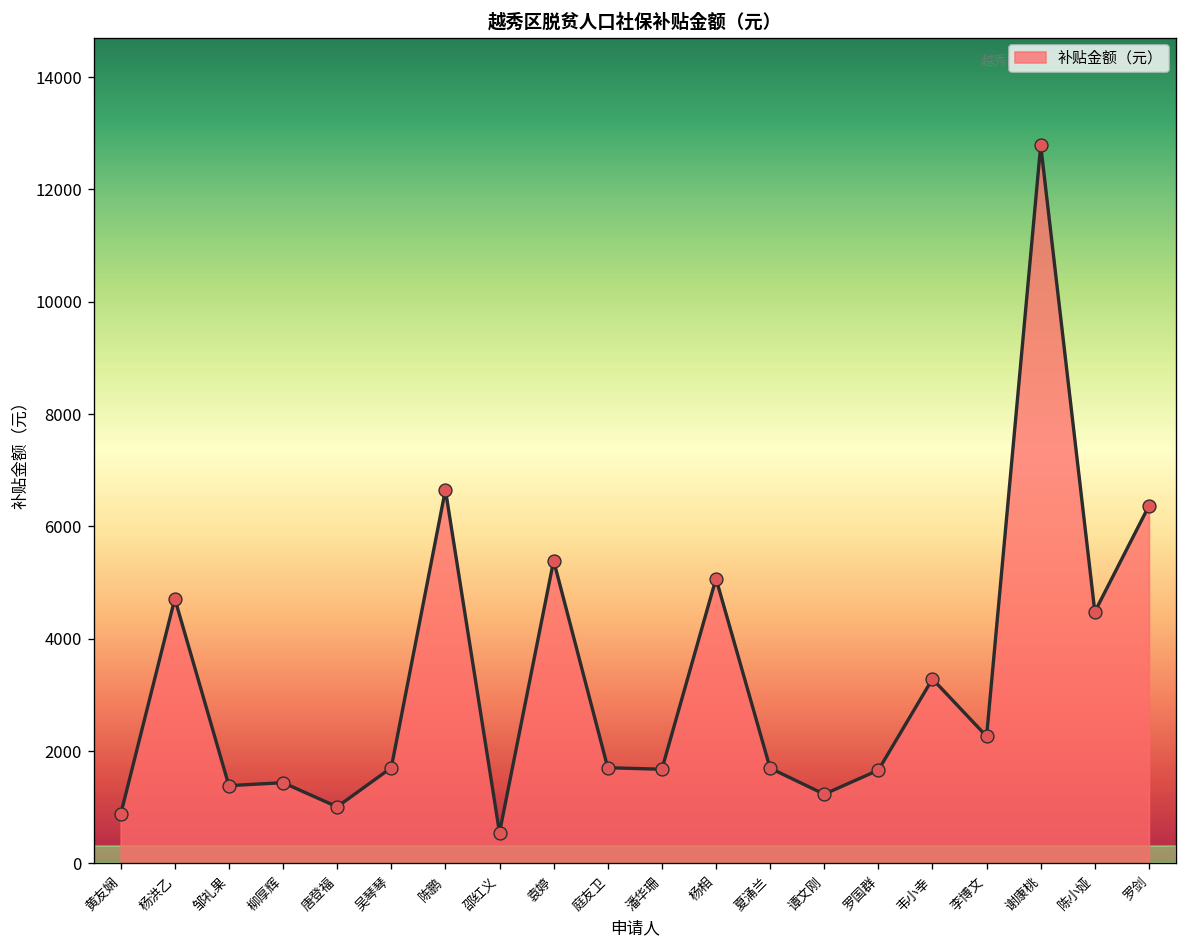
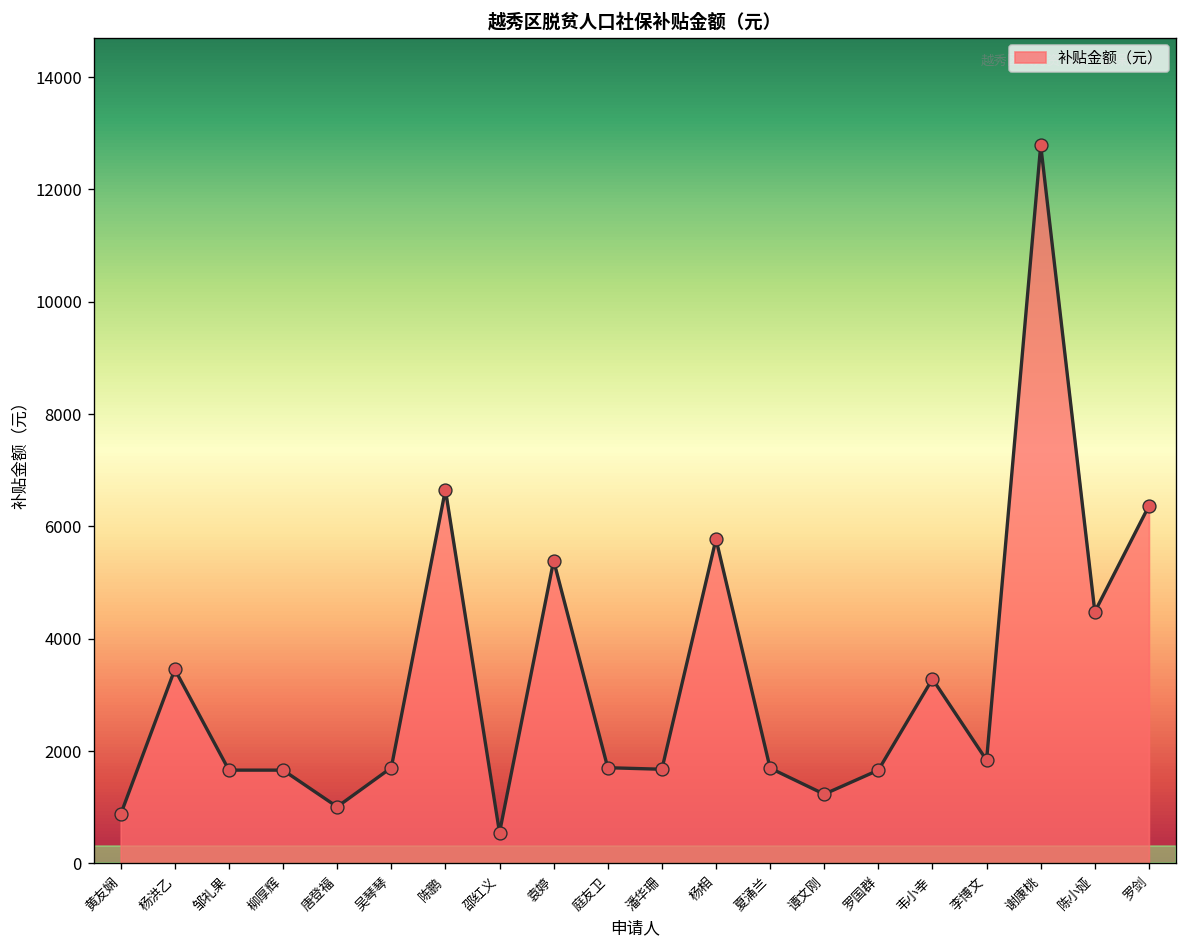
杨洪乙: 4700 -> 3500
邹礼果: 1400 -> 1700
柳厚辉: 1400 -> 1700
杨相: 5100 -> 5800
李博文: 2300 -> 1800
